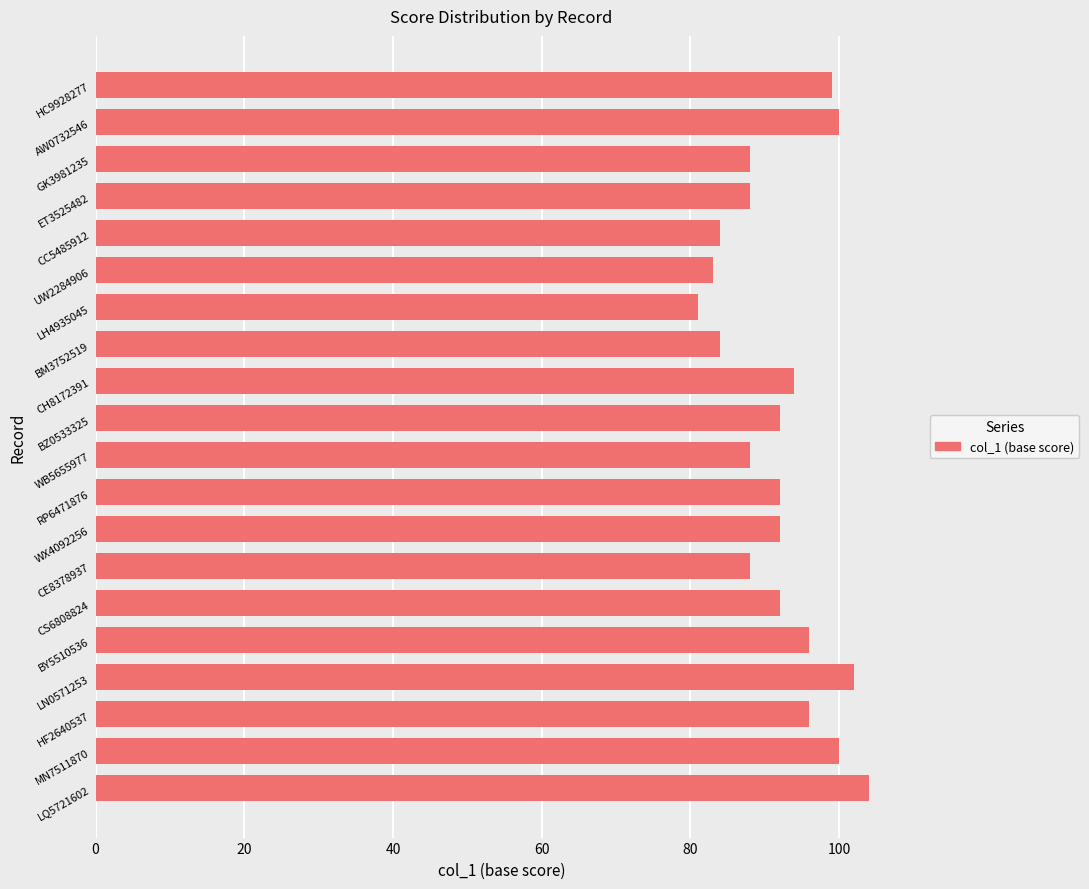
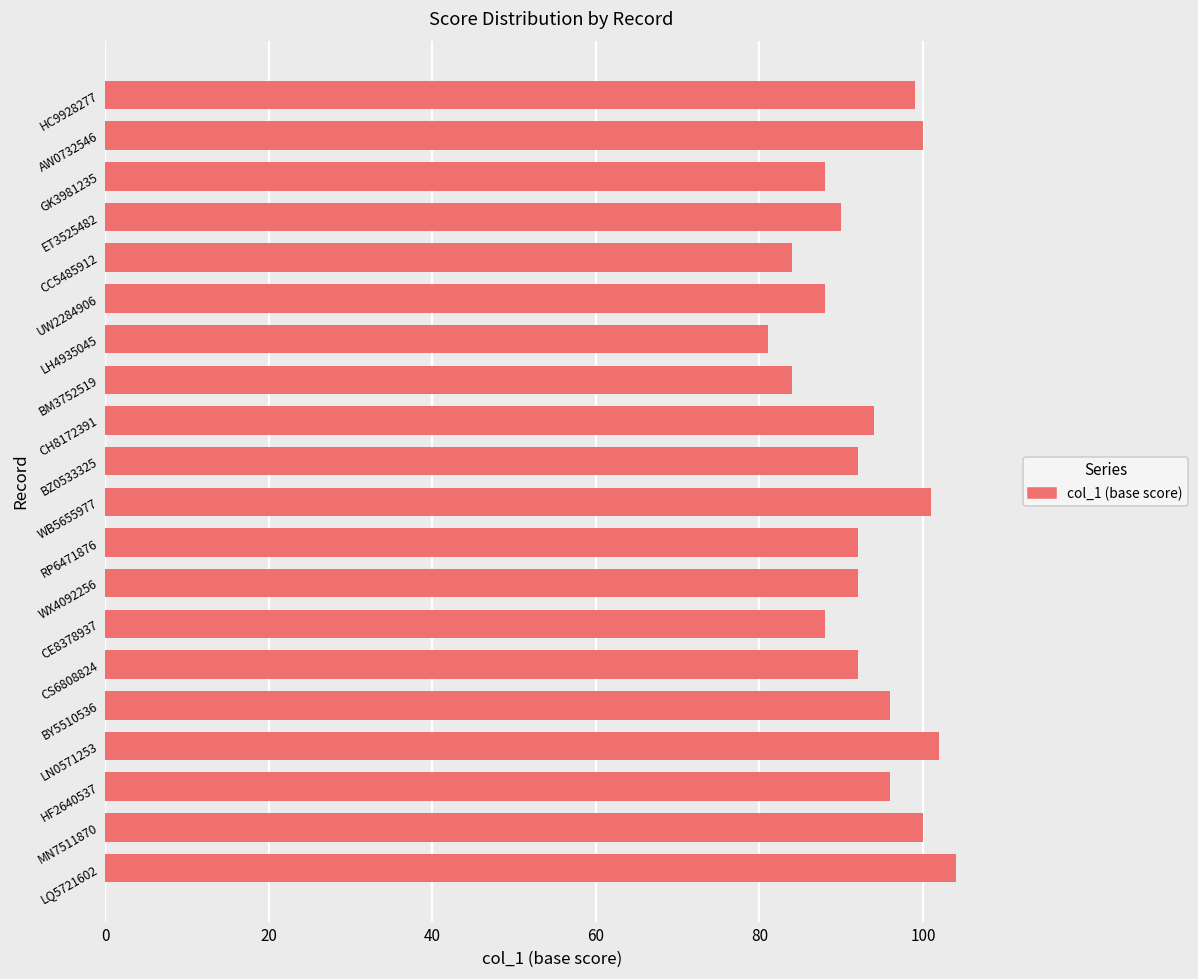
ET3525482: 88 -> 90
UW2284906: 83 -> 88
WB5655977: 88 -> 101
